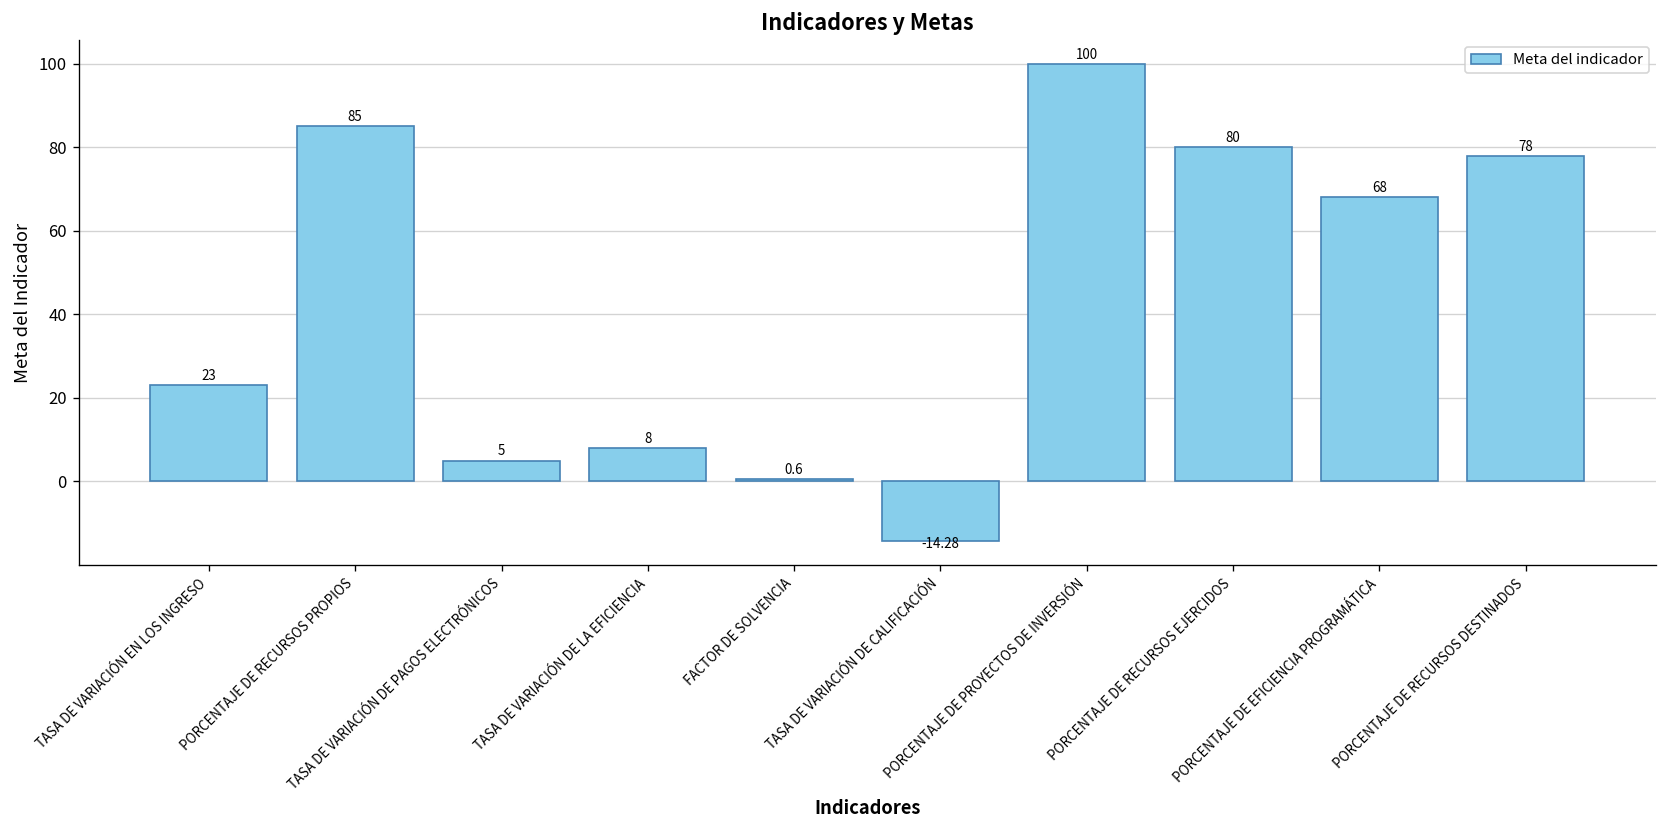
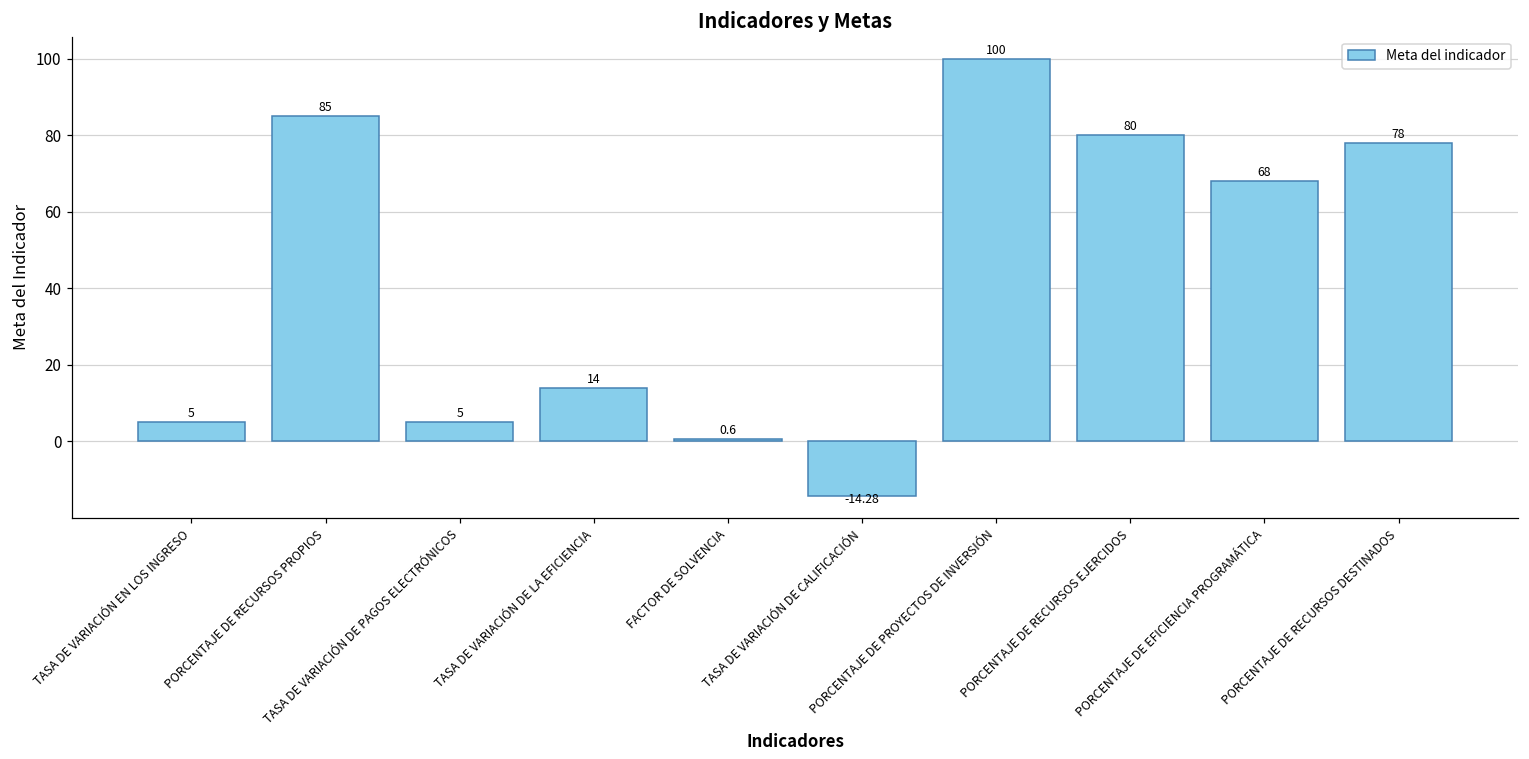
TASA DE VARIACIÓN EN LOS INGRESO: 23 -> 5
TASA DE VARIACIÓN DE LA EFICIENCIA: 8 -> 14
